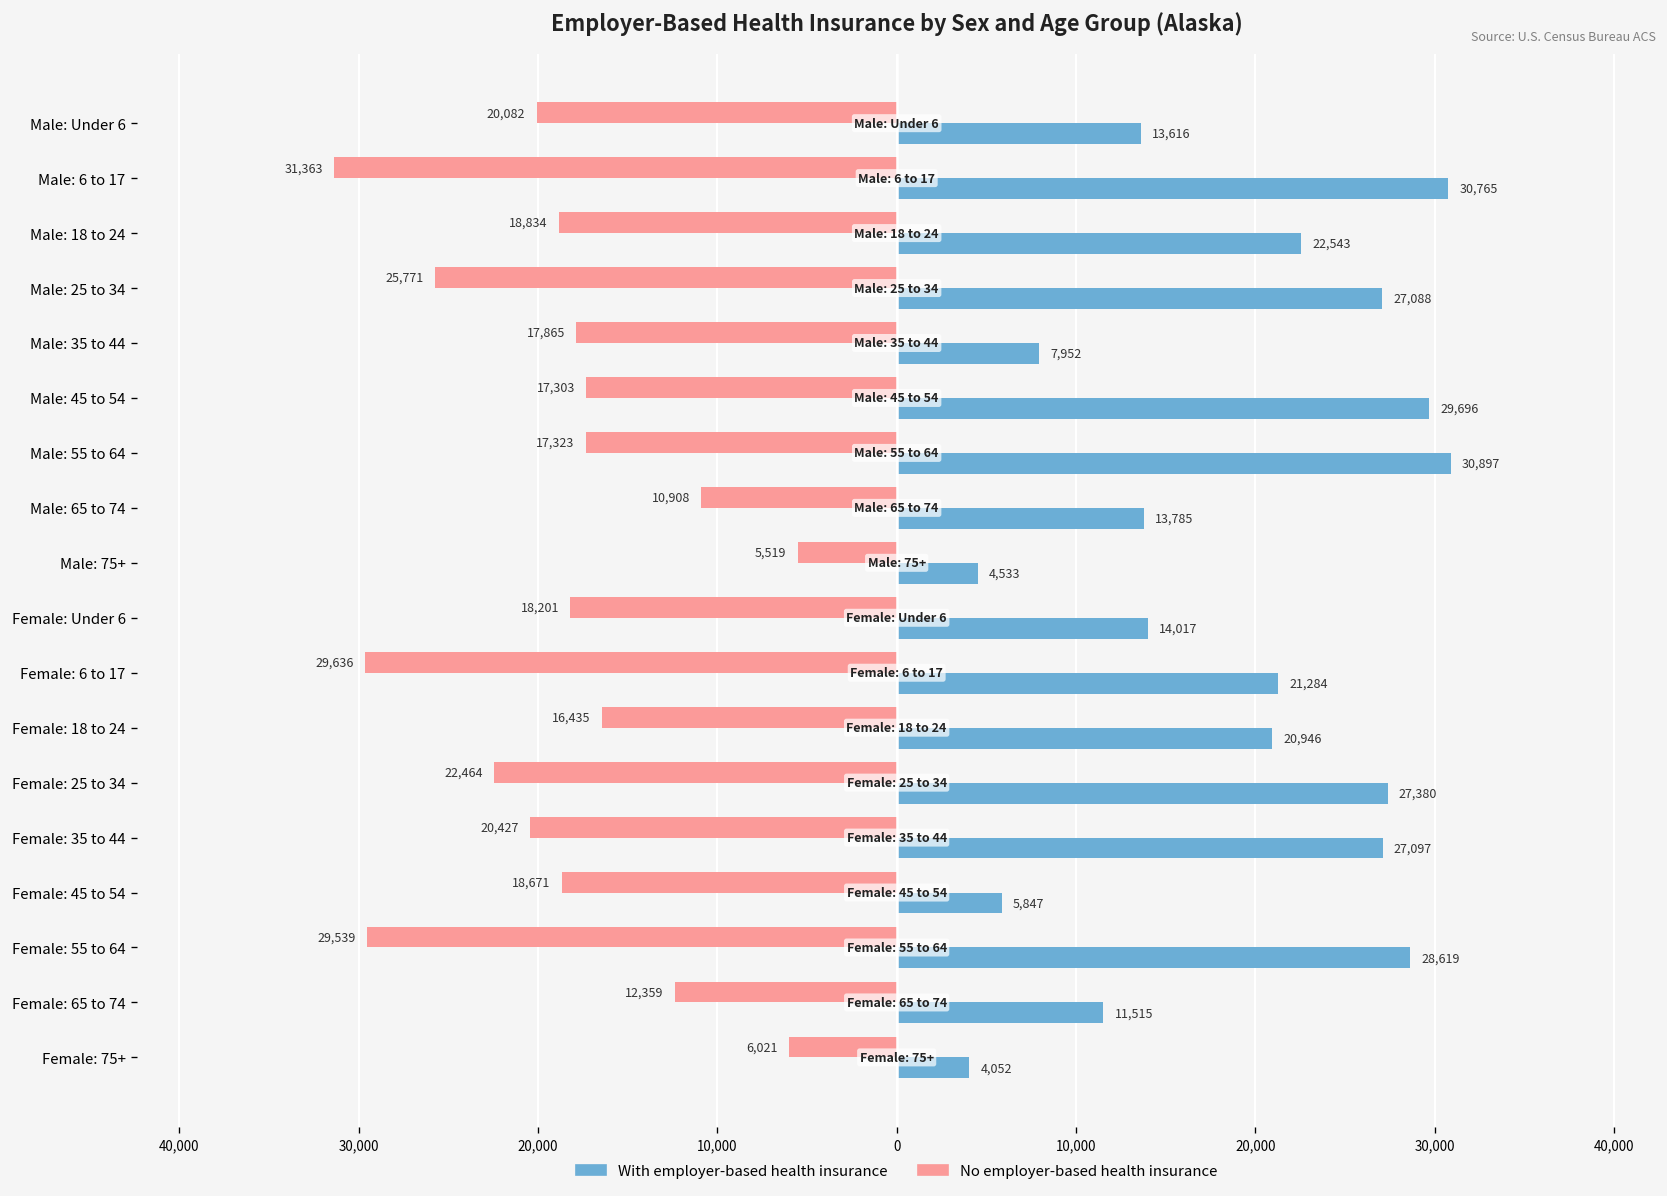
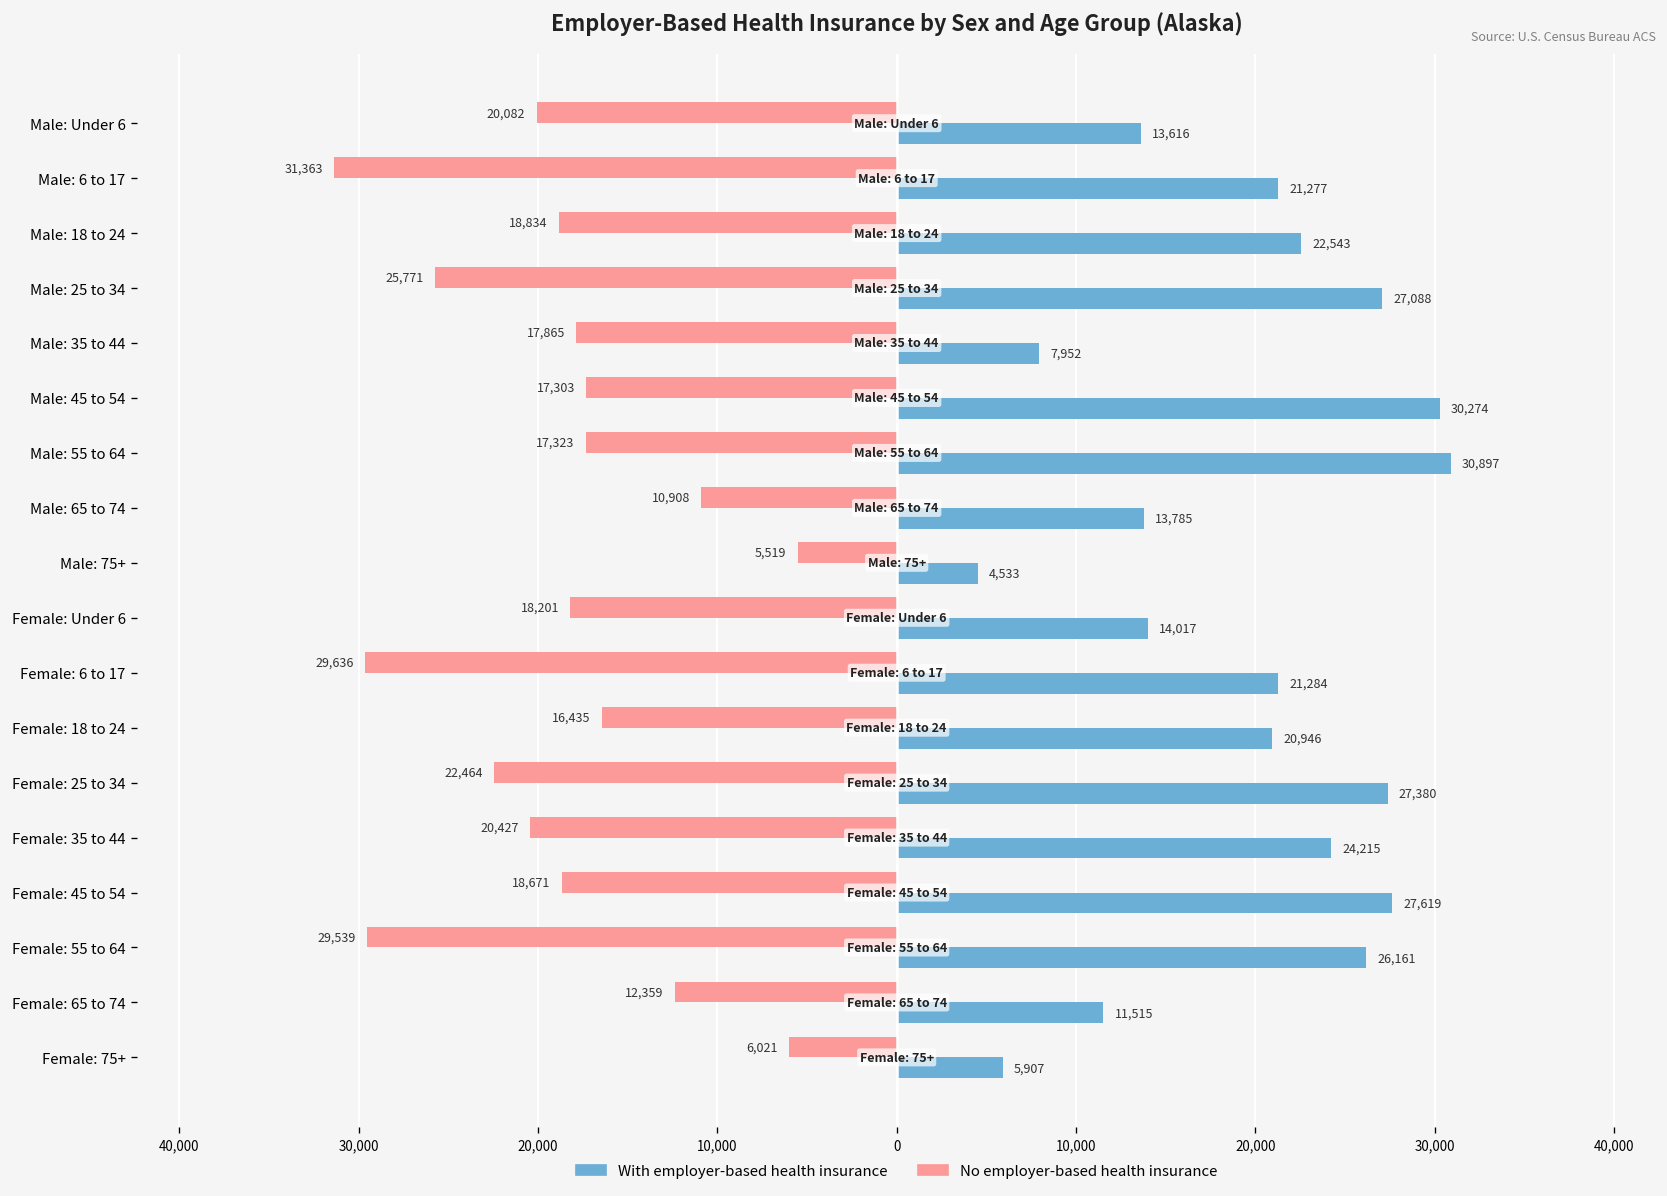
With employer-based health insurance, Male: 6 to 17: 30,765 -> 21,277
With employer-based health insurance, Male: 45 to 54: 29,696 -> 30,274
With employer-based health insurance, Female: 35 to 44: 27,097 -> 24,215
With employer-based health insurance, Female: 45 to 54: 5,847 -> 27,619
With employer-based health insurance, Female: 55 to 64: 28,619 -> 26,161
With employer-based health insurance, Female: 75+: 4,052 -> 5,907
